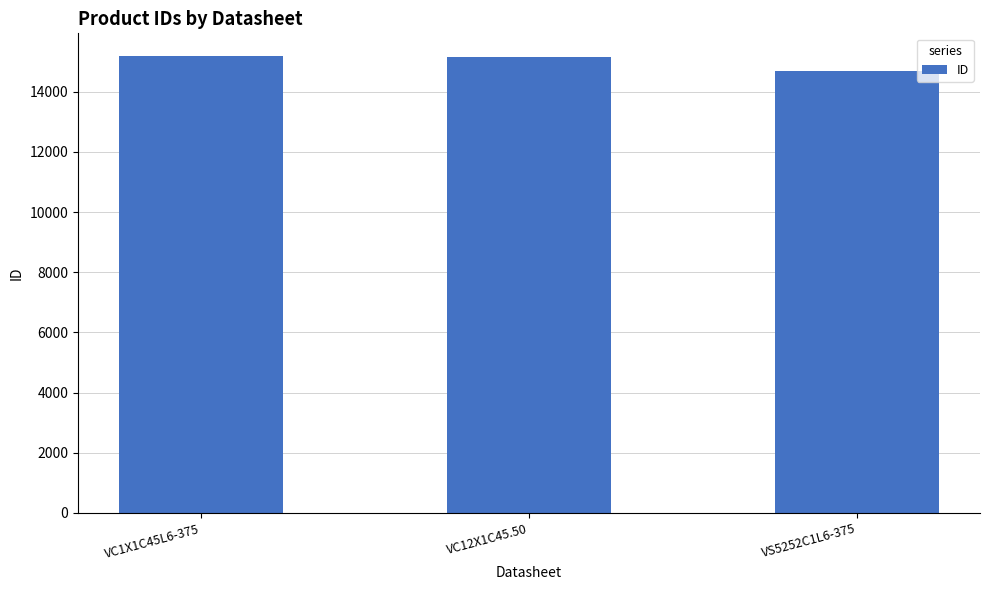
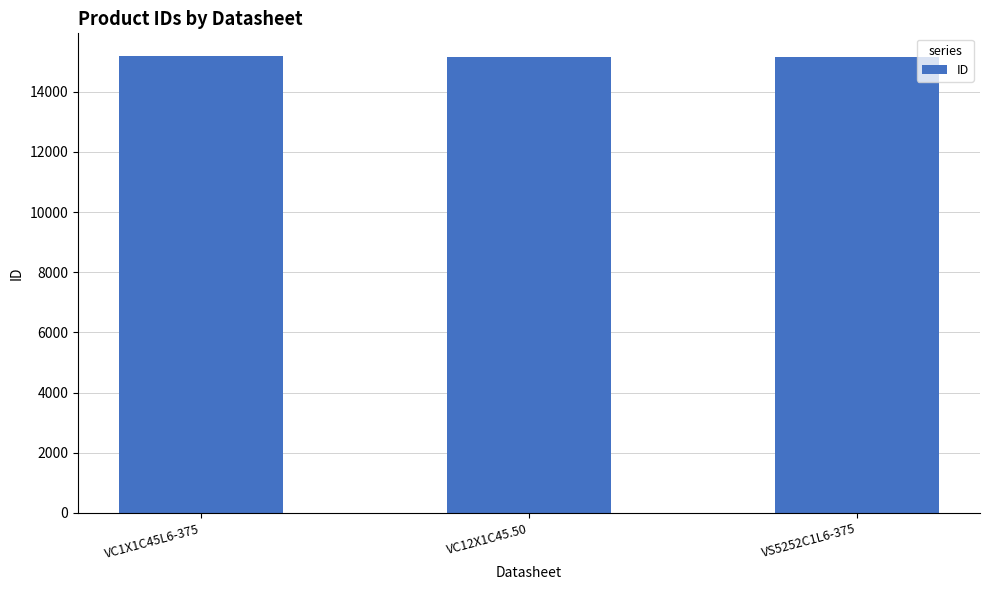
VS5252C1L6-375: 14700 -> 15200
